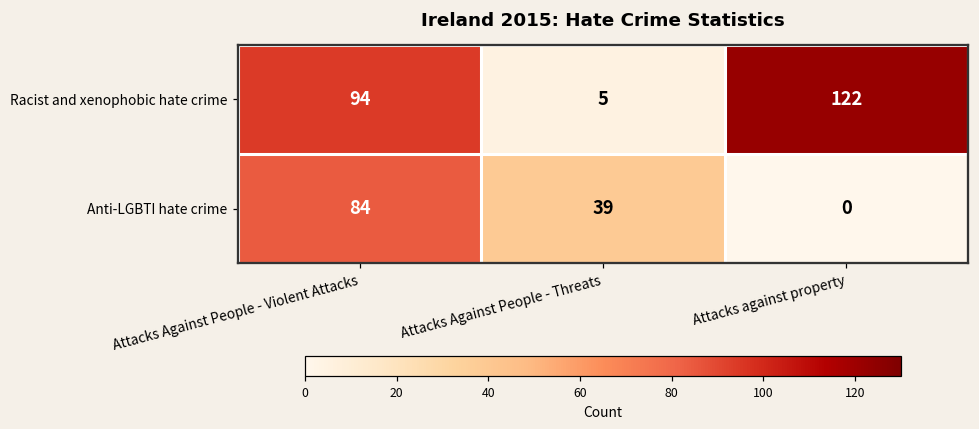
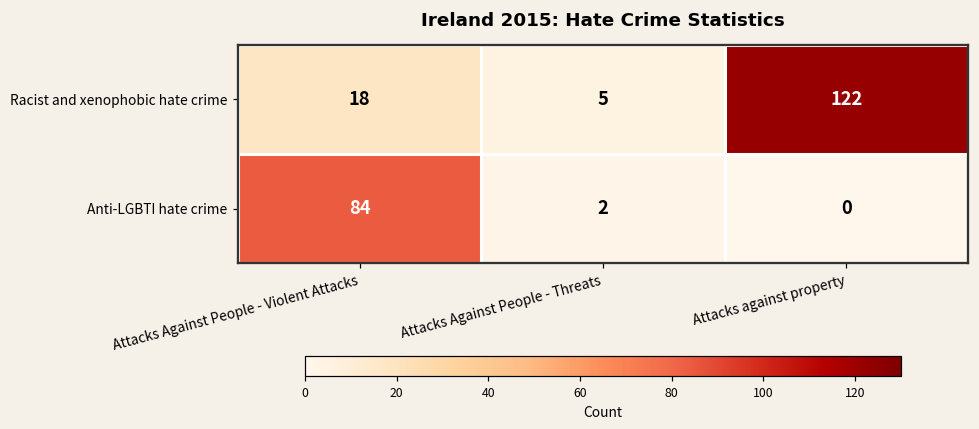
Racist and xenophobic hate crime, Attacks Against People - Violent Attacks: 94 -> 18
Anti-LGBTI hate crime, Attacks Against People - Threats: 39 -> 2
